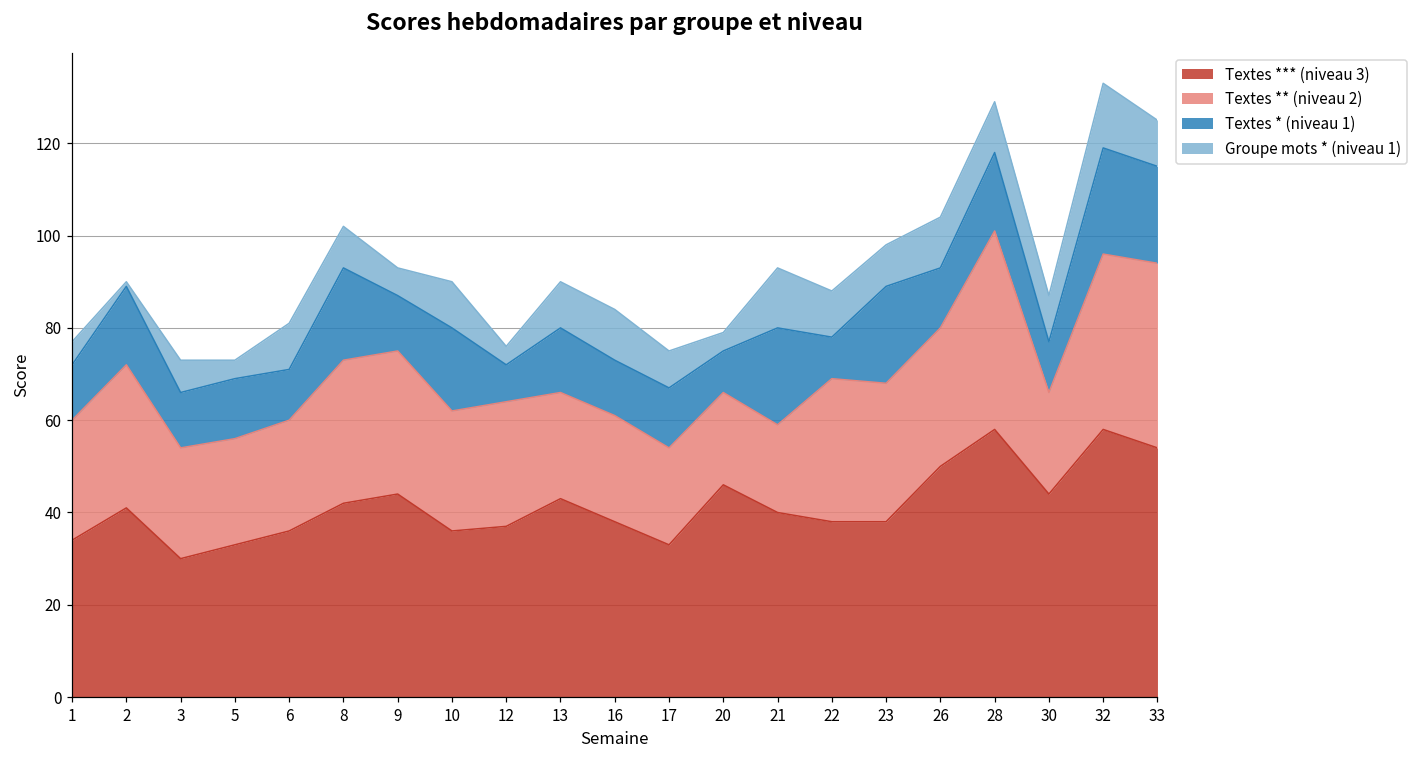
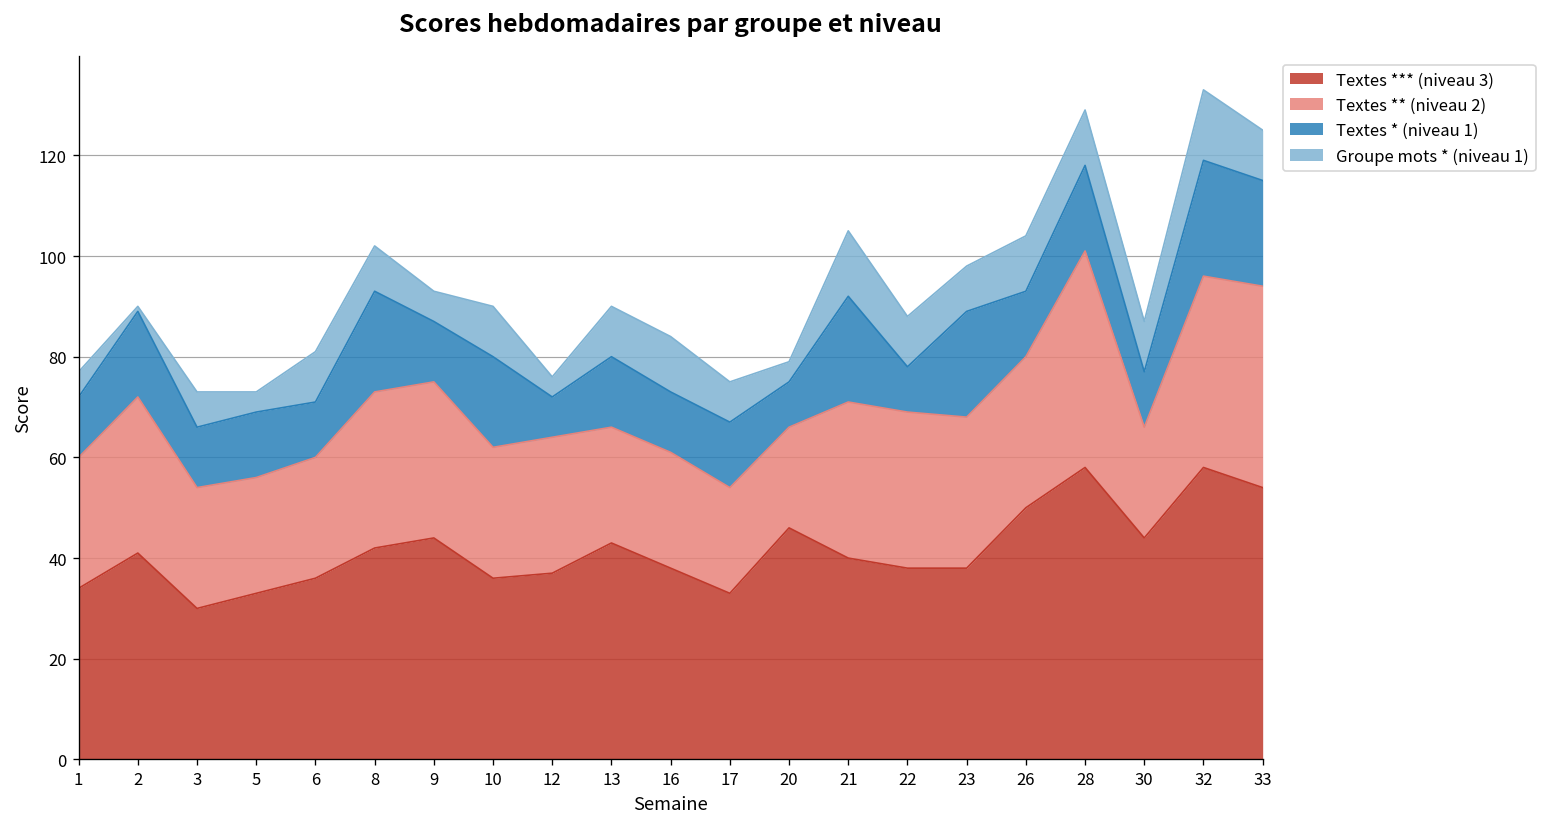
Textes ** (niveau 2), 21: 19 -> 31
